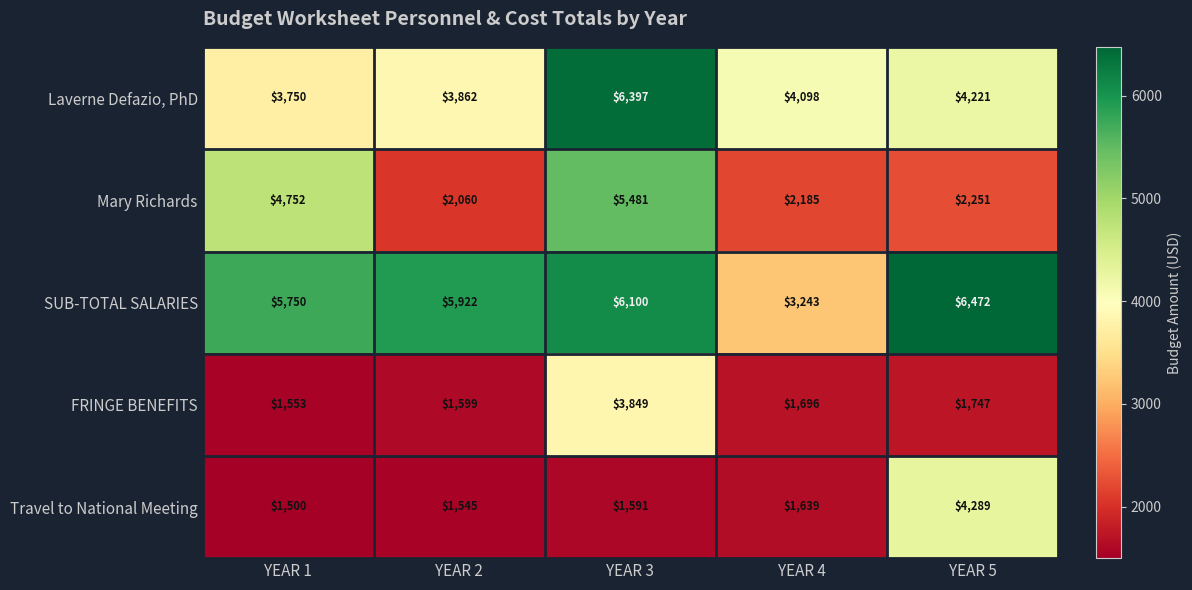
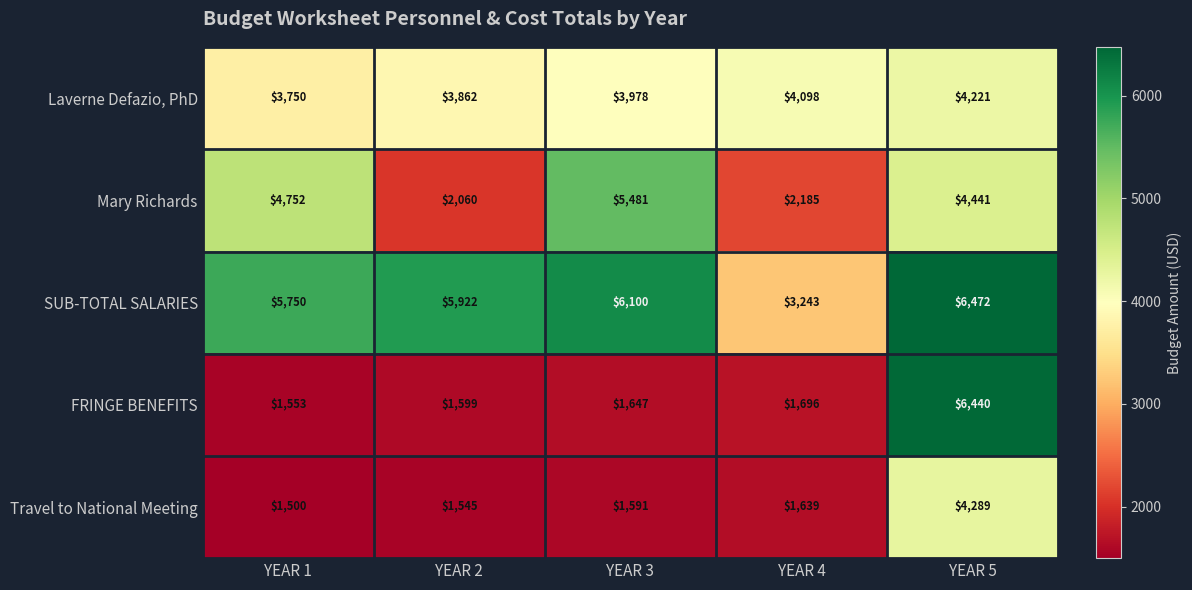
Laverne Defazio, PhD, YEAR 3: $6,397 -> $3,978
Mary Richards, YEAR 5: $2,251 -> $4,441
FRINGE BENEFITS, YEAR 3: $3,849 -> $1,647
FRINGE BENEFITS, YEAR 5: $1,747 -> $6,440
